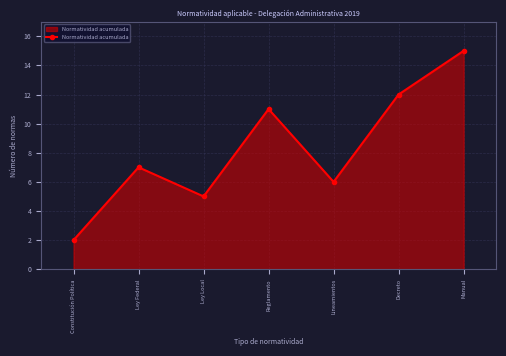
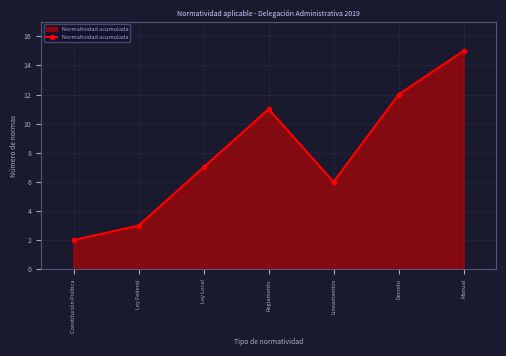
Ley Federal: 7 -> 3
Ley Local: 5 -> 7
